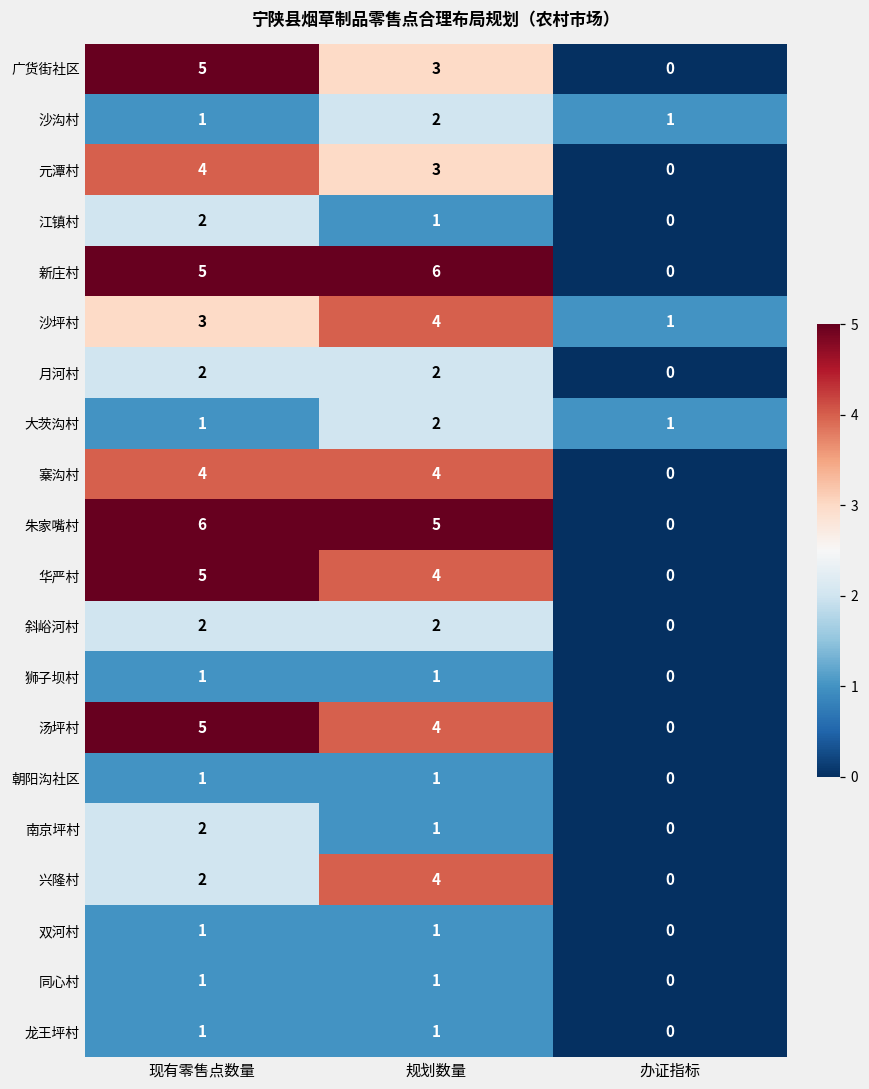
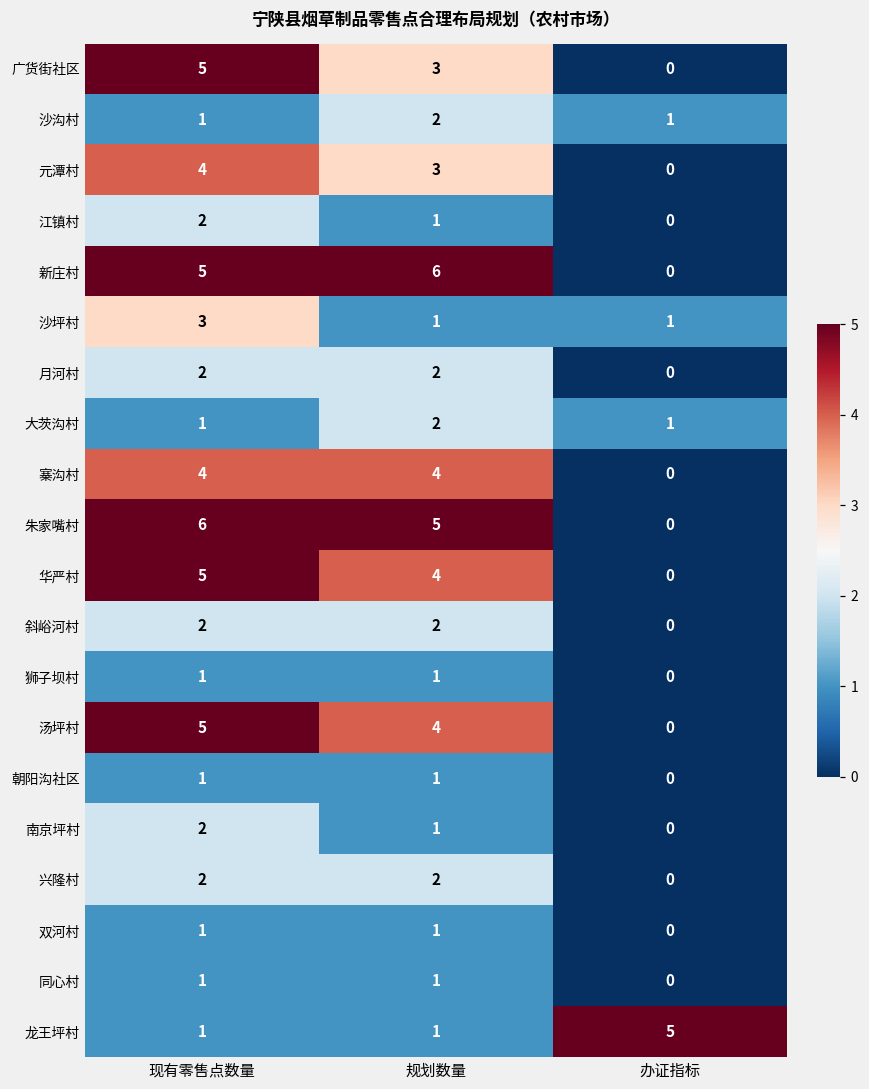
沙坪村, 规划数量: 4 -> 1
兴隆村, 规划数量: 4 -> 2
龙王坪村, 办证指标: 0 -> 5
